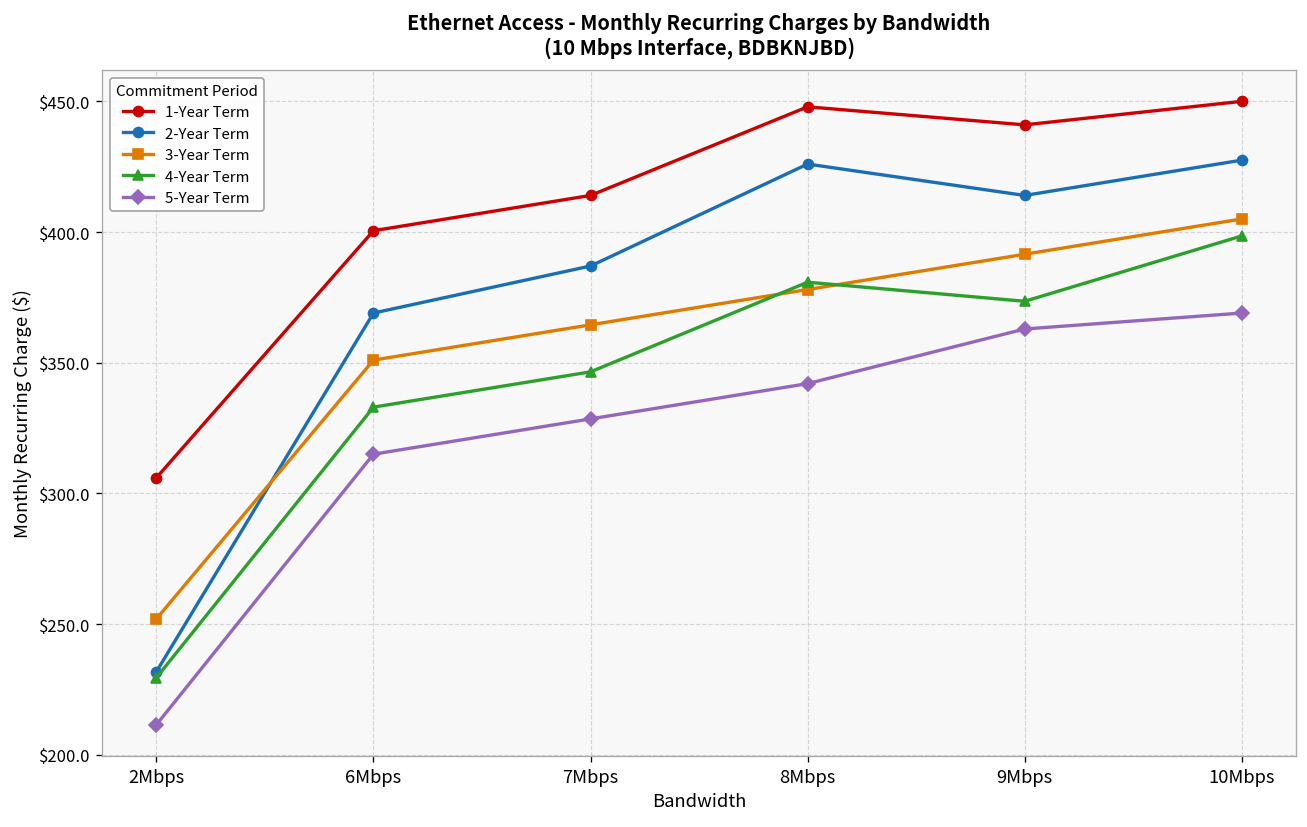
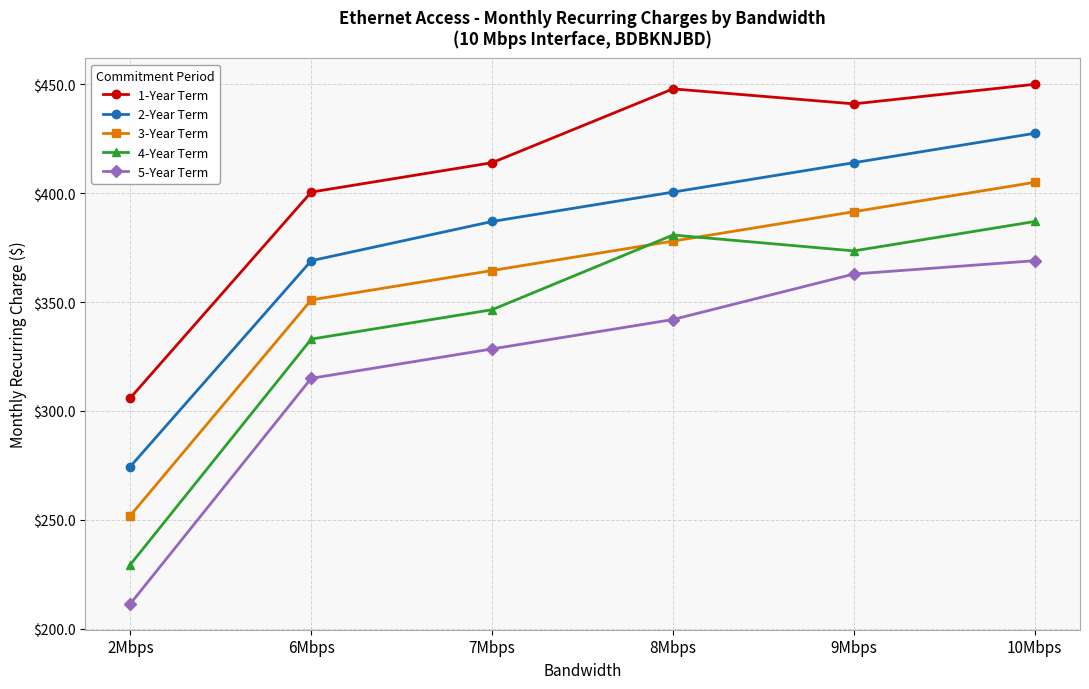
2-Year Term, 2Mbps: $232 -> $275
2-Year Term, 8Mbps: $426 -> $401
4-Year Term, 10Mbps: $399 -> $387
